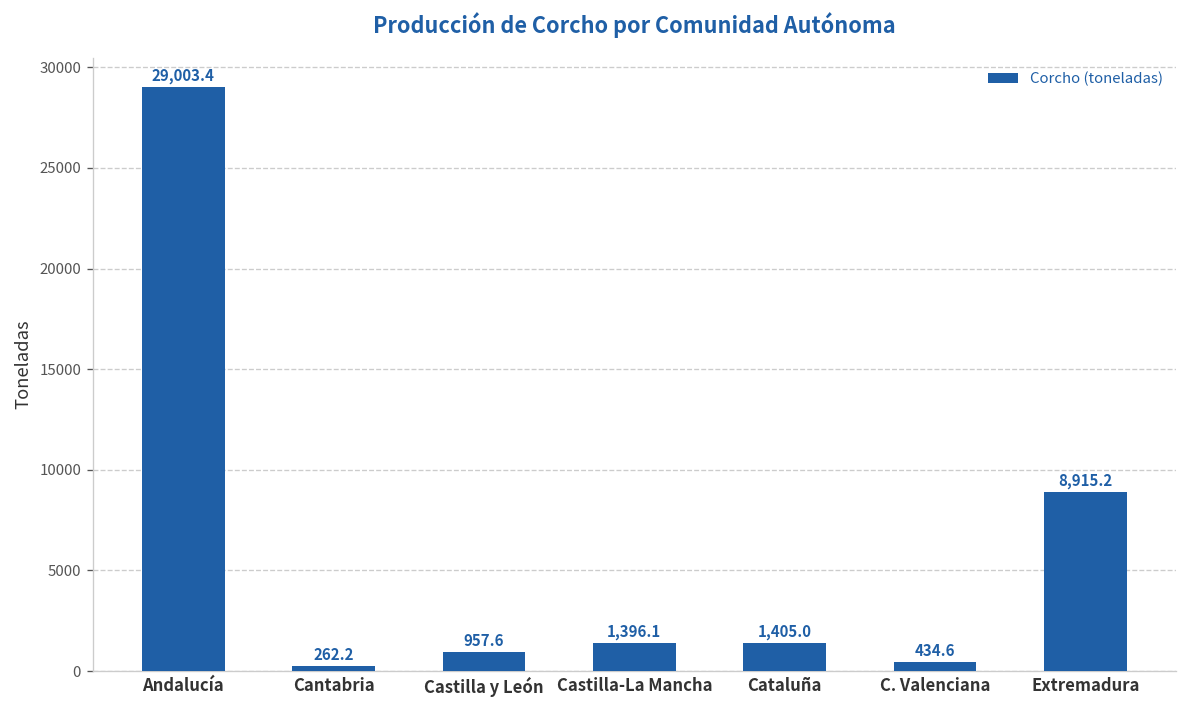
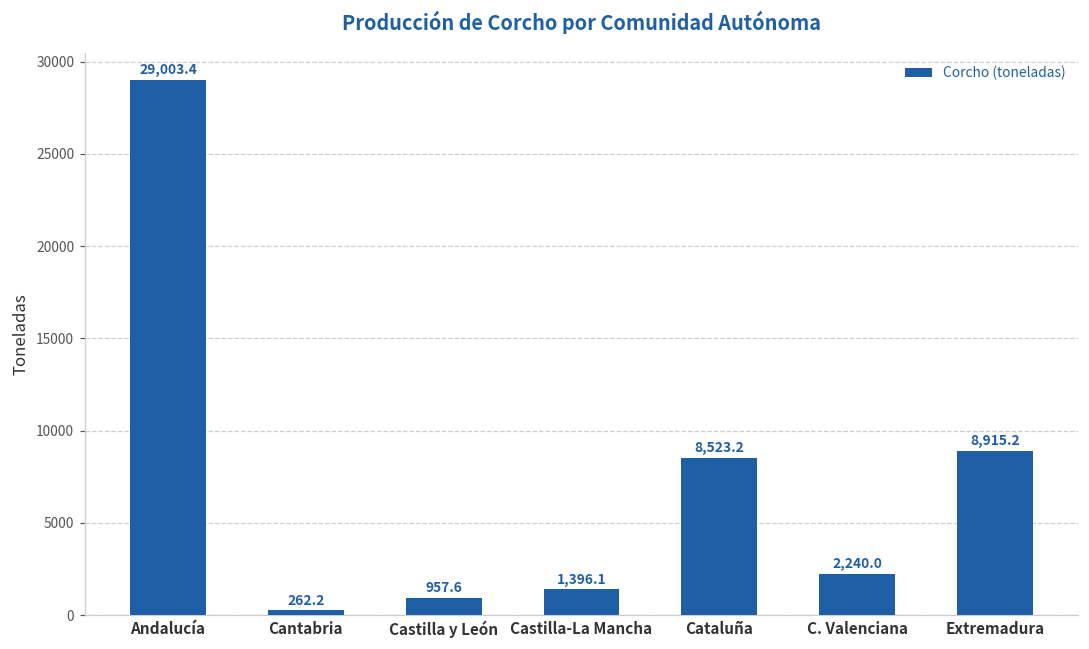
Cataluña: 1,405.0 -> 8,523.2
C. Valenciana: 434.6 -> 2,240.0
